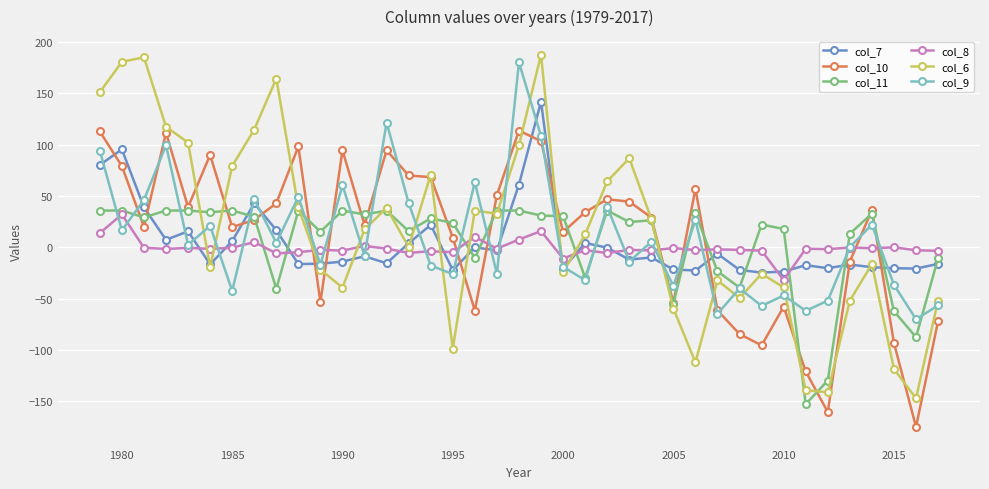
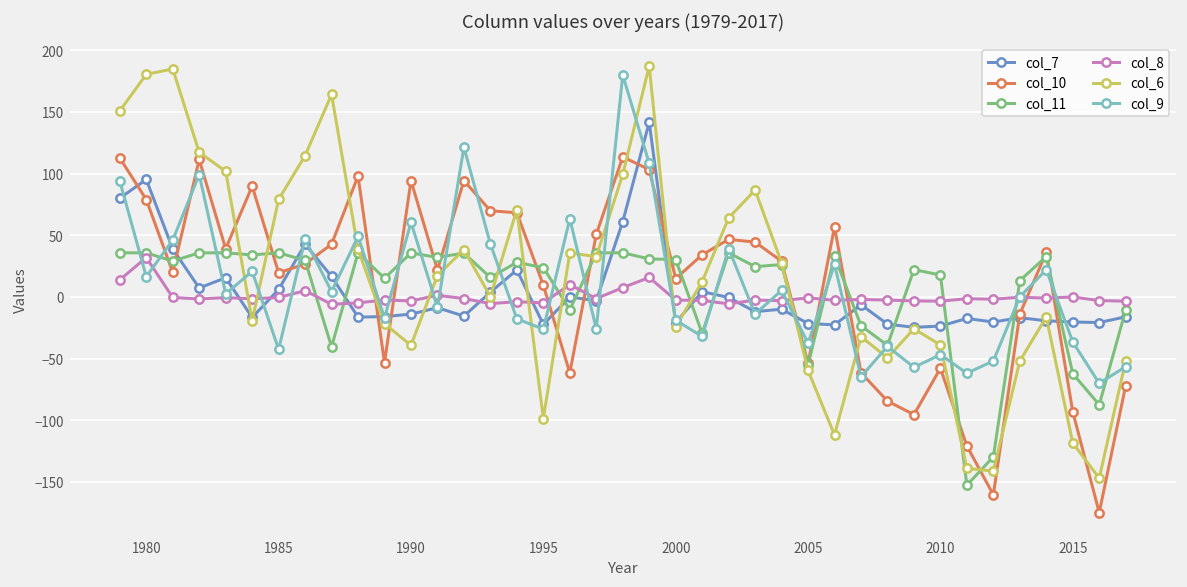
col_8, 2000: -11 -> -3
col_8, 2010: -32 -> -3
